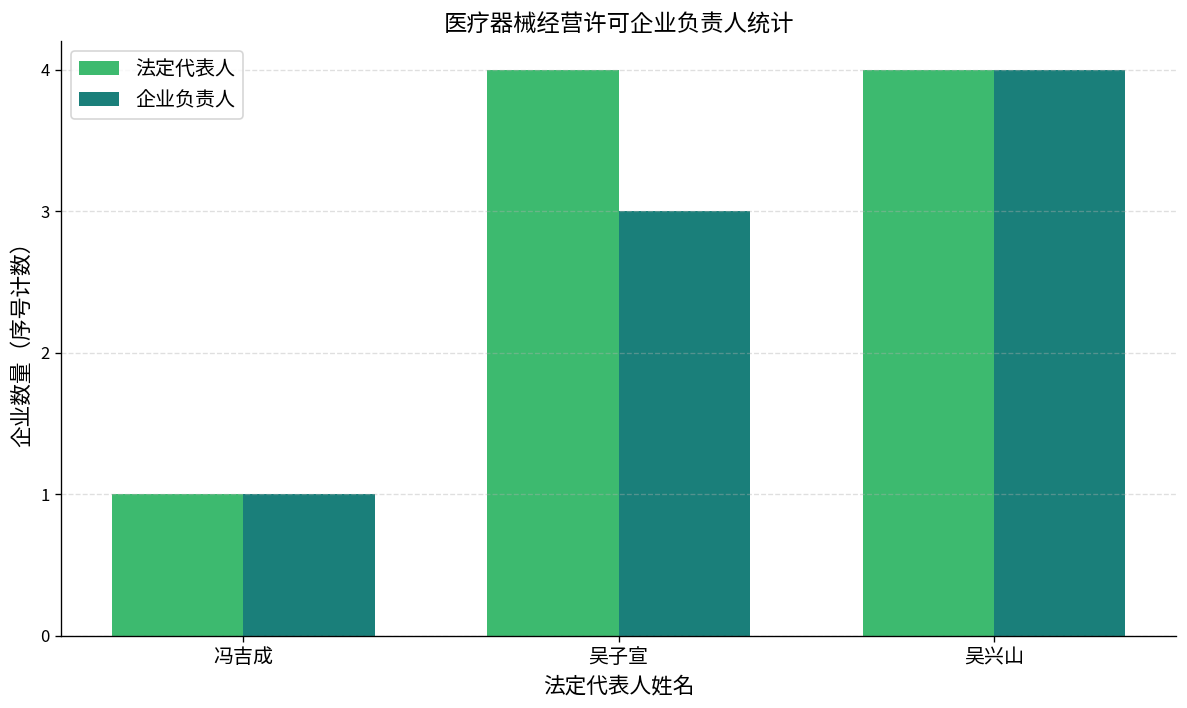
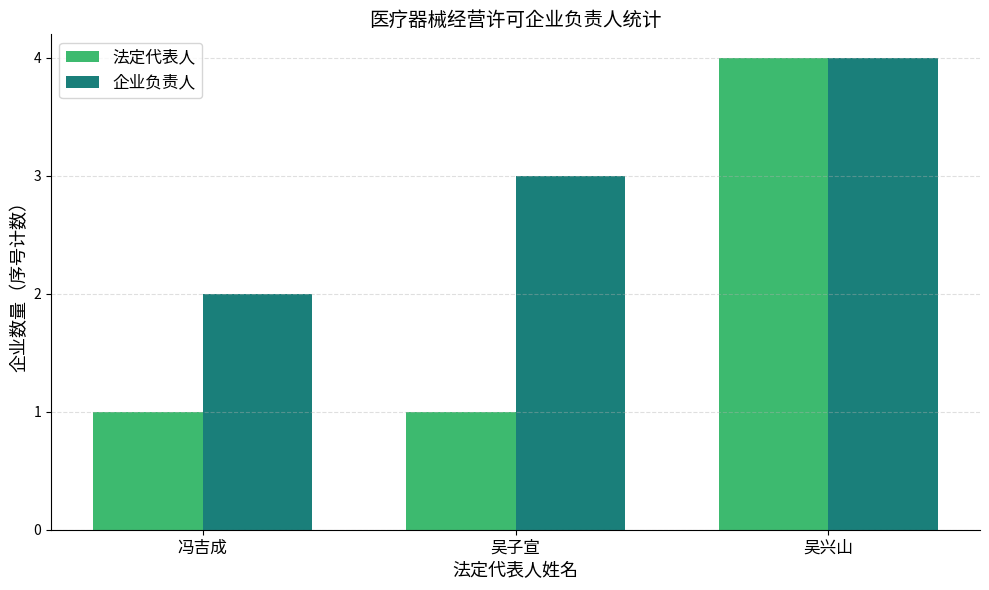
企业负责人, 冯吉成: 1 -> 2
法定代表人, 吴子宣: 4 -> 1
